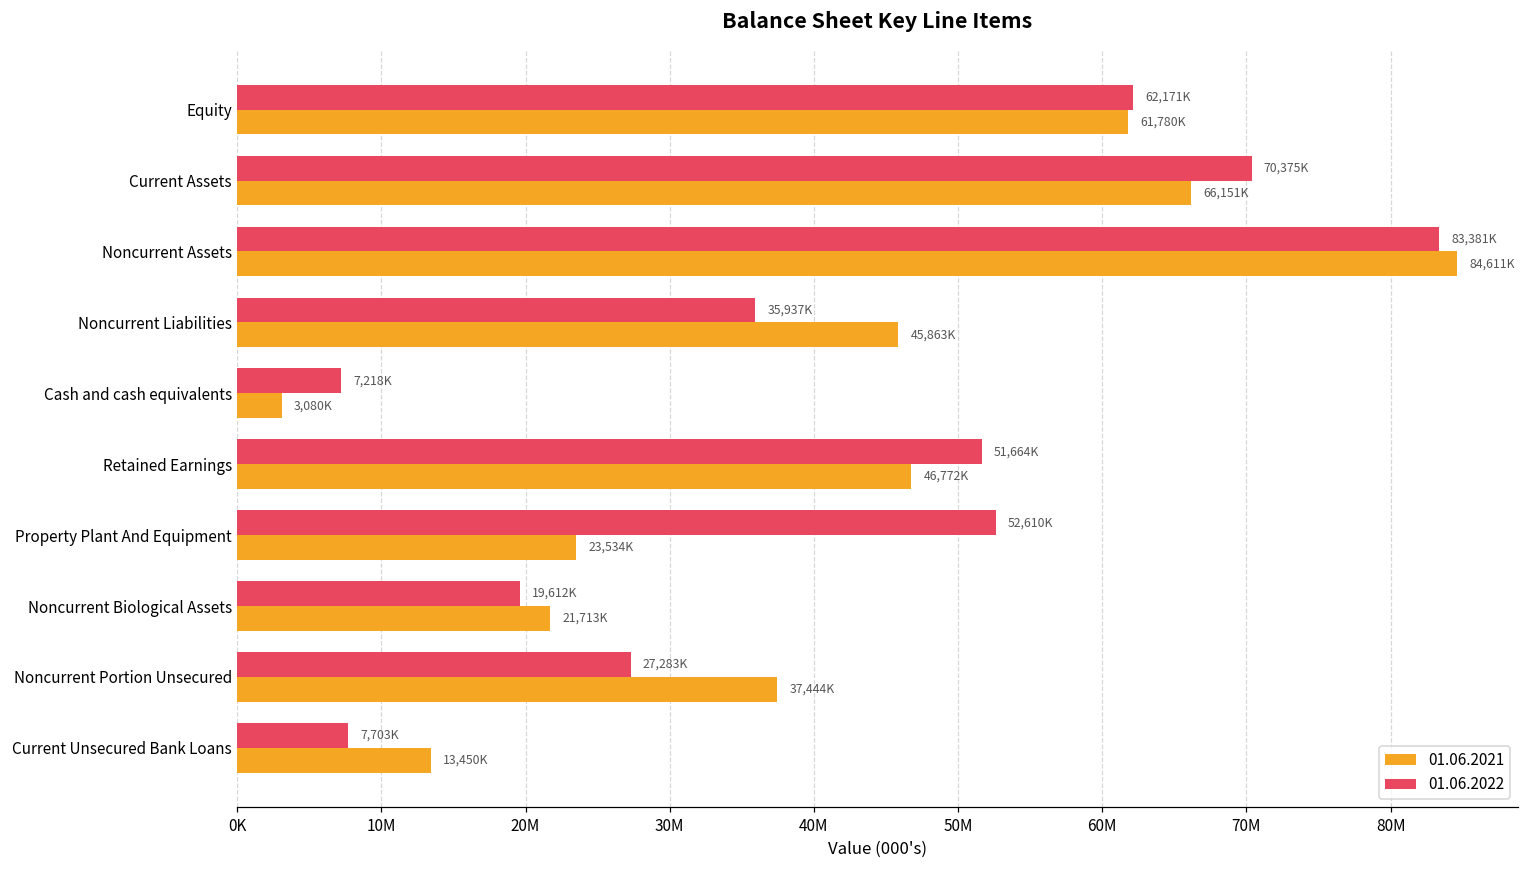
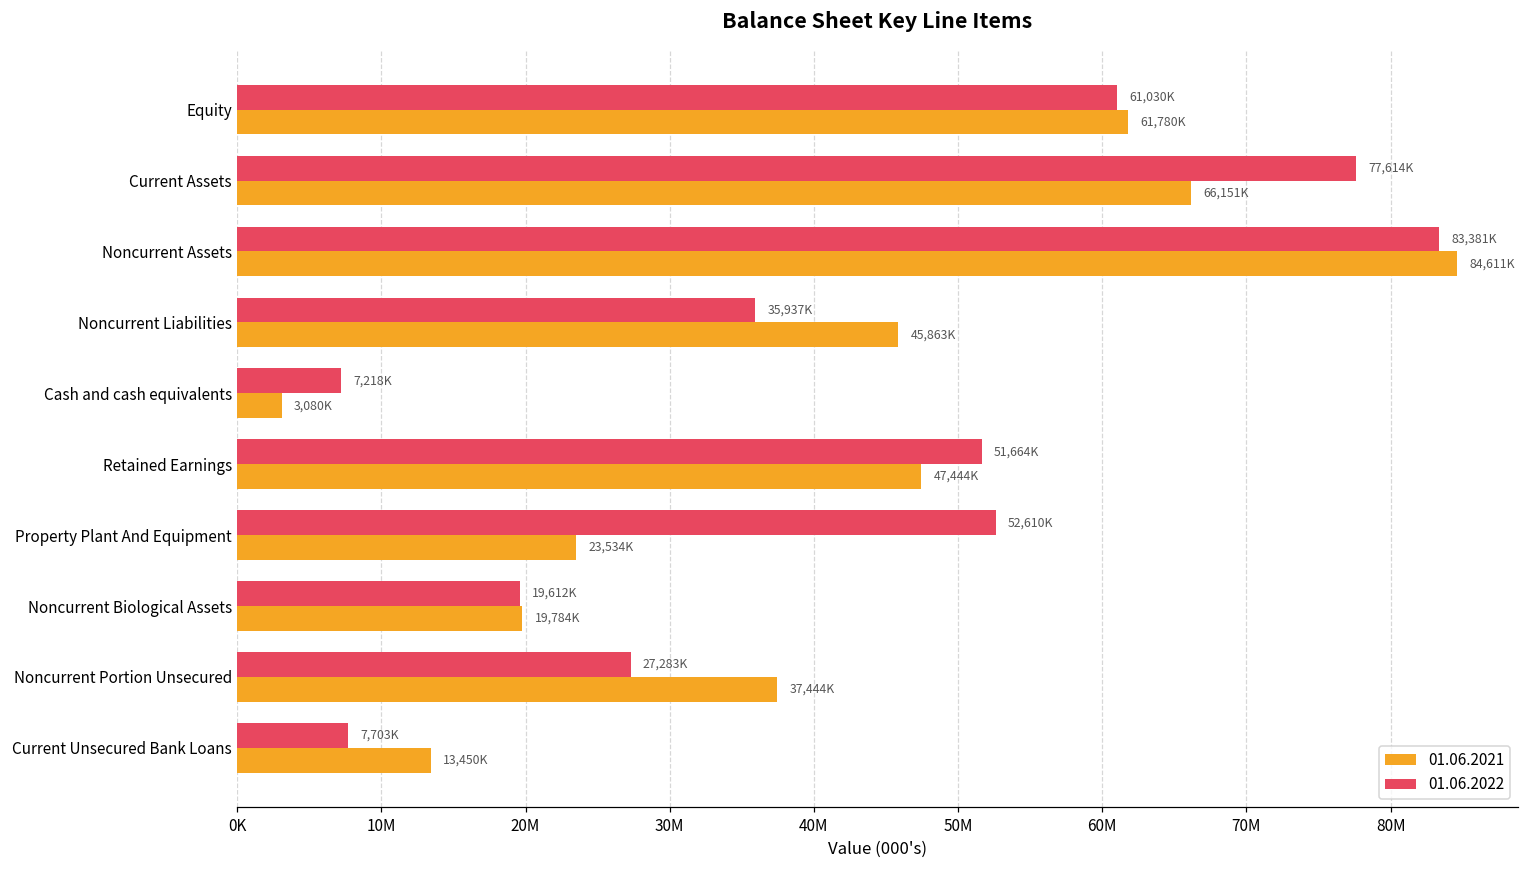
01.06.2022, Equity: 62,171K -> 61,030K
01.06.2022, Current Assets: 70,375K -> 77,614K
01.06.2021, Retained Earnings: 46,772K -> 47,444K
01.06.2021, Noncurrent Biological Assets: 21,713K -> 19,784K
